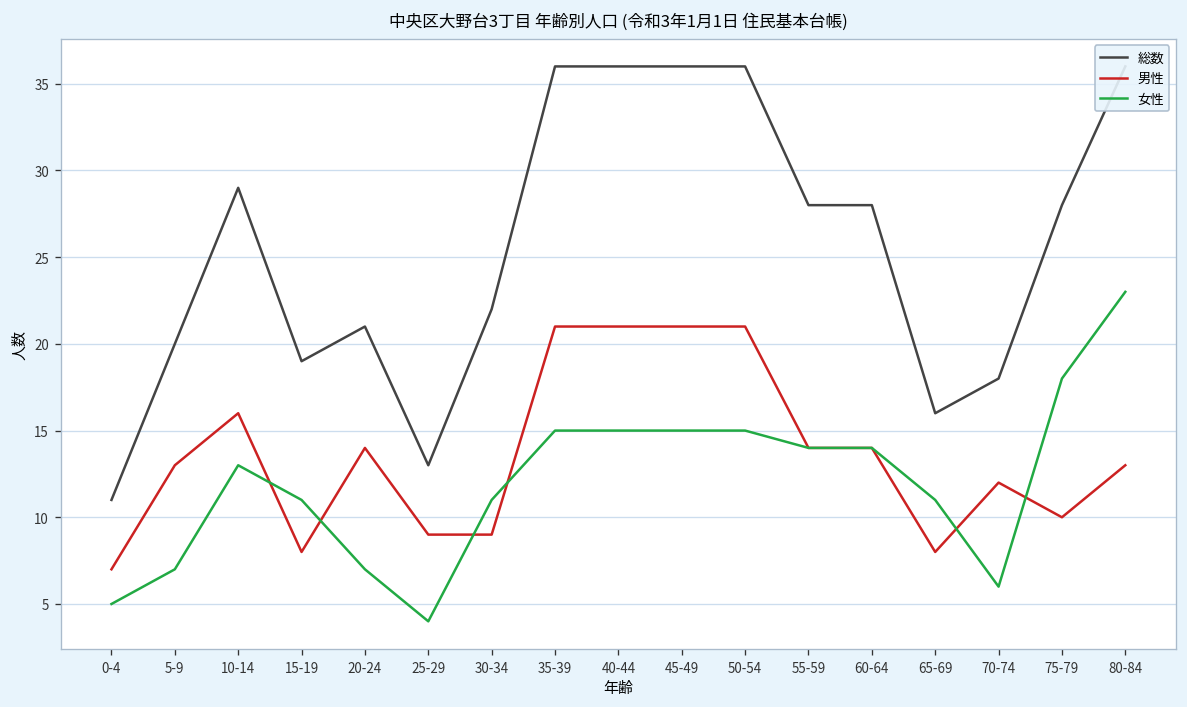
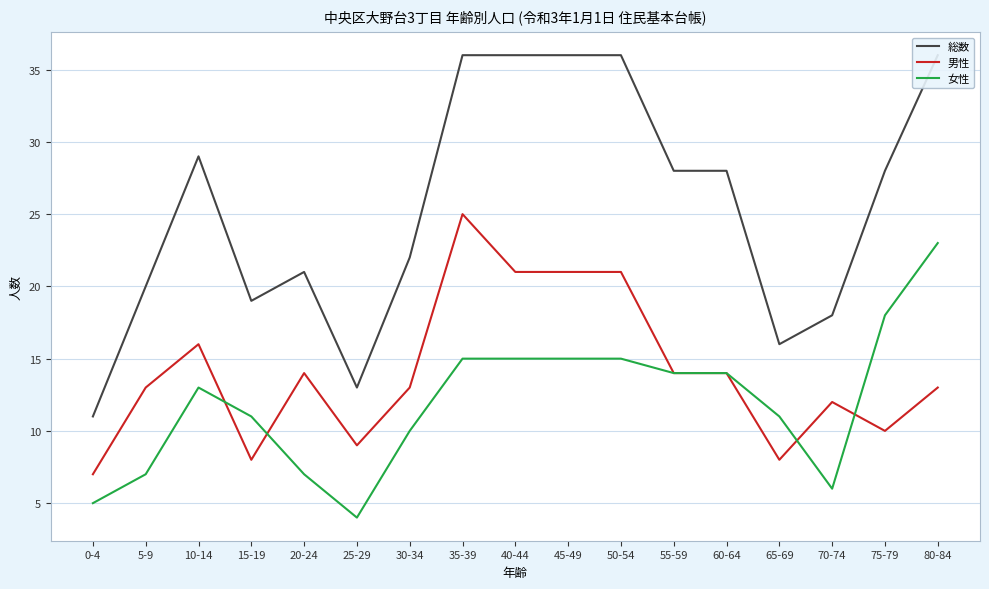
男性, 30-34: 9 -> 13
女性, 30-34: 11 -> 10
男性, 35-39: 21 -> 25
